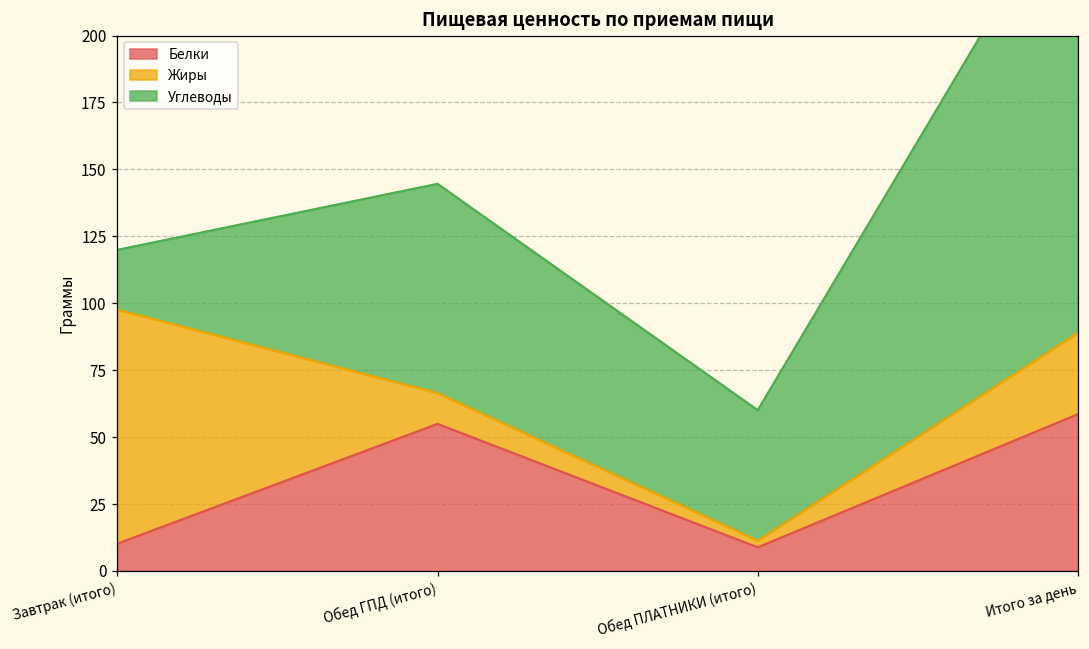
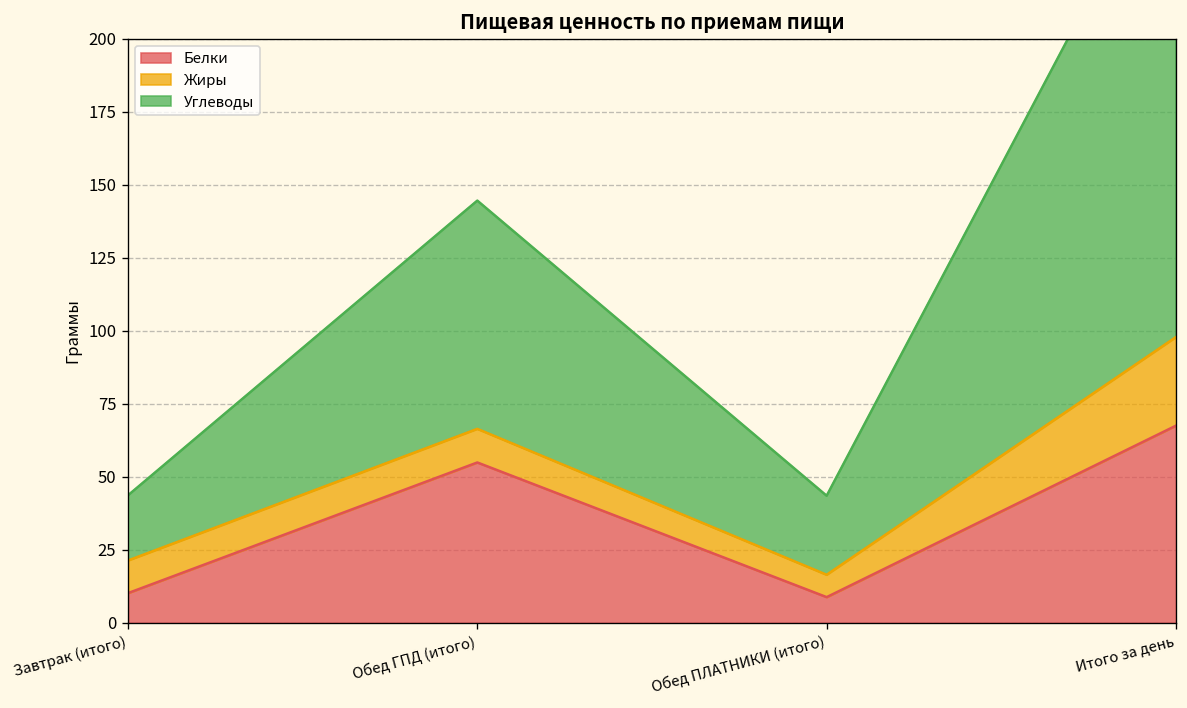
Жиры, Завтрак (итого): 87 -> 11
Жиры, Обед ПЛАТНИКИ (итого): 2 -> 8
Углеводы, Обед ПЛАТНИКИ (итого): 49 -> 27
Белки, Итого за день: 59 -> 68
